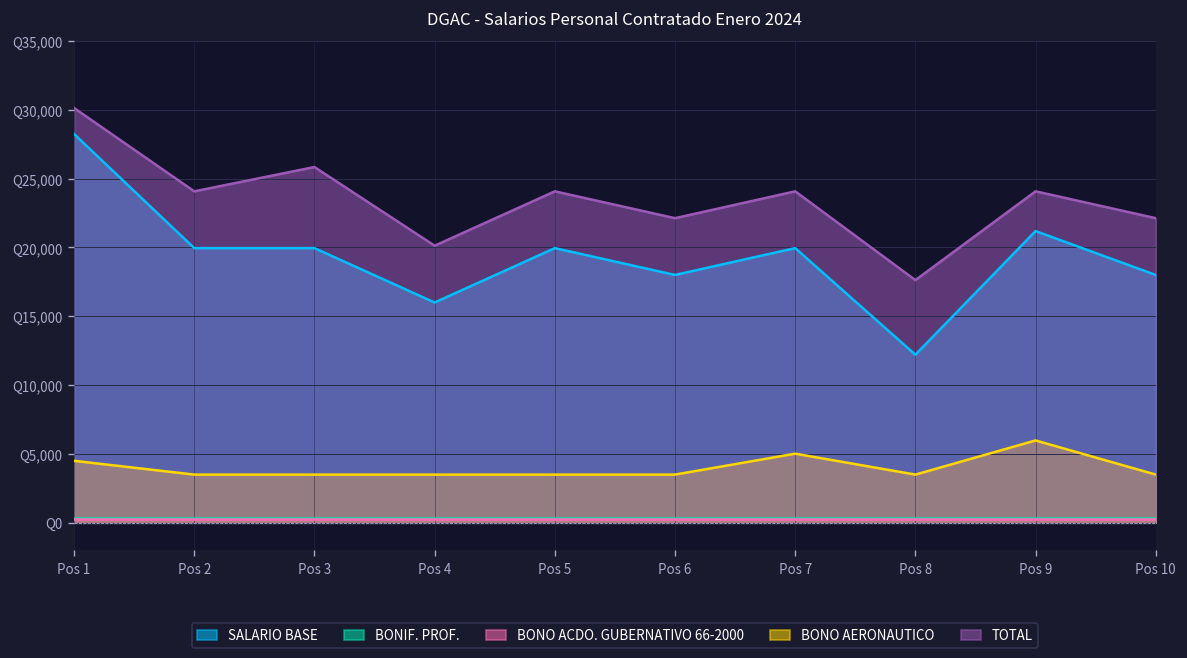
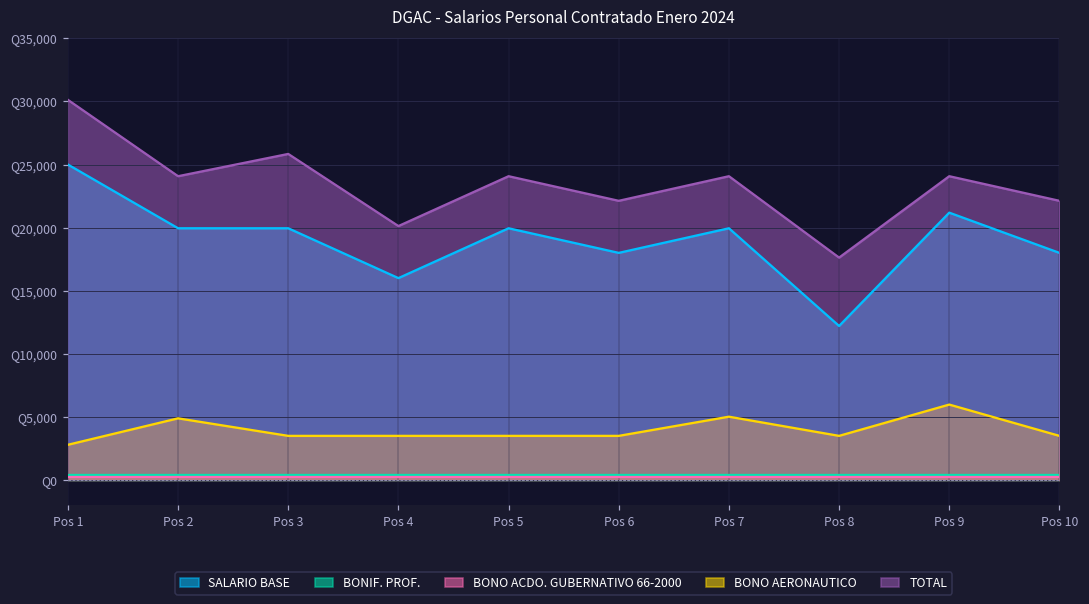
SALARIO BASE, Pos 1: Q28,200 -> Q25,000
BONO AERONAUTICO, Pos 1: Q4,500 -> Q2,800
BONO AERONAUTICO, Pos 2: Q3,500 -> Q4,900
